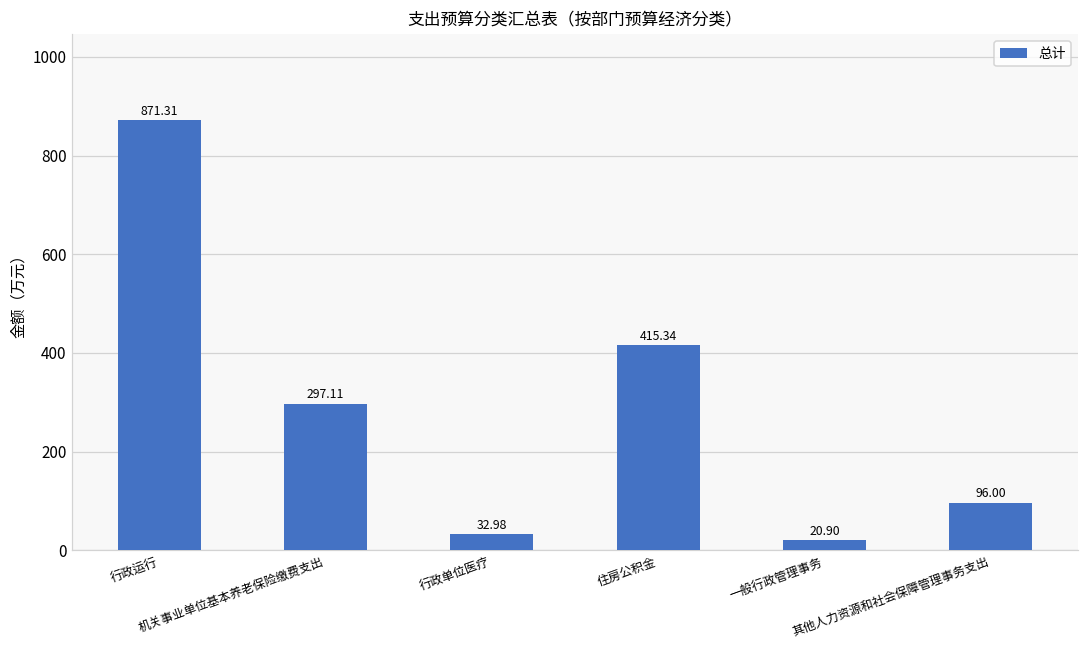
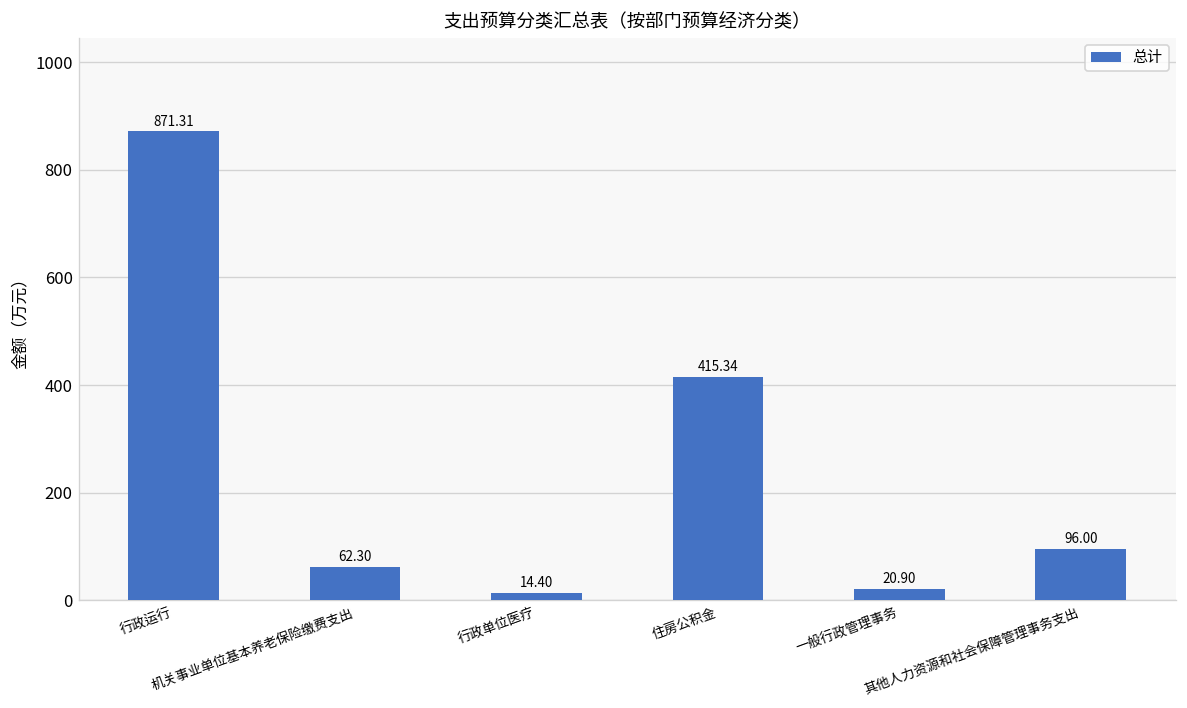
机关事业单位基本养老保险缴费支出: 297.11 -> 62.30
行政单位医疗: 32.98 -> 14.40
